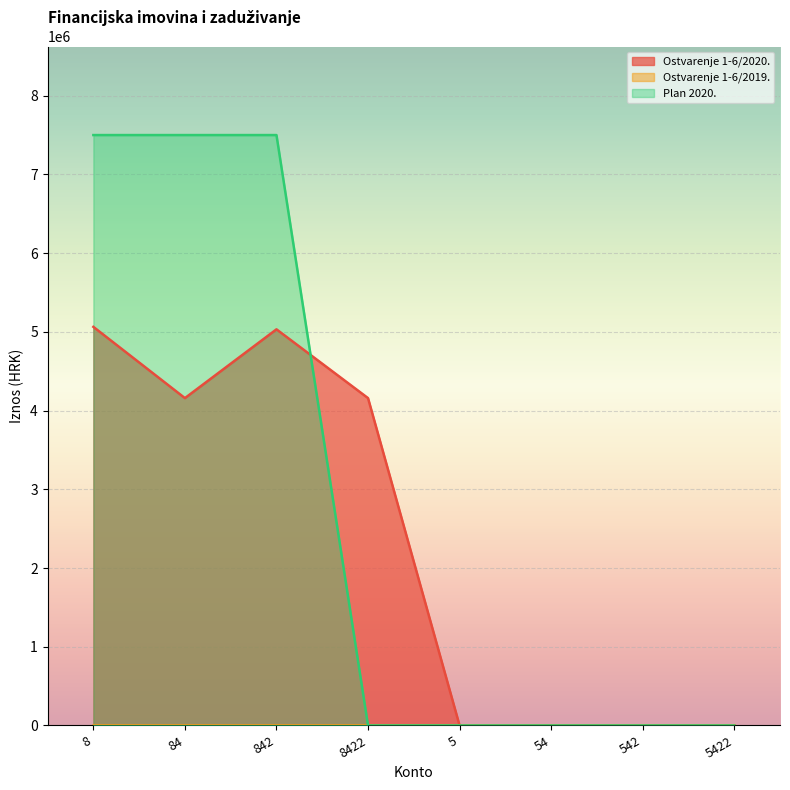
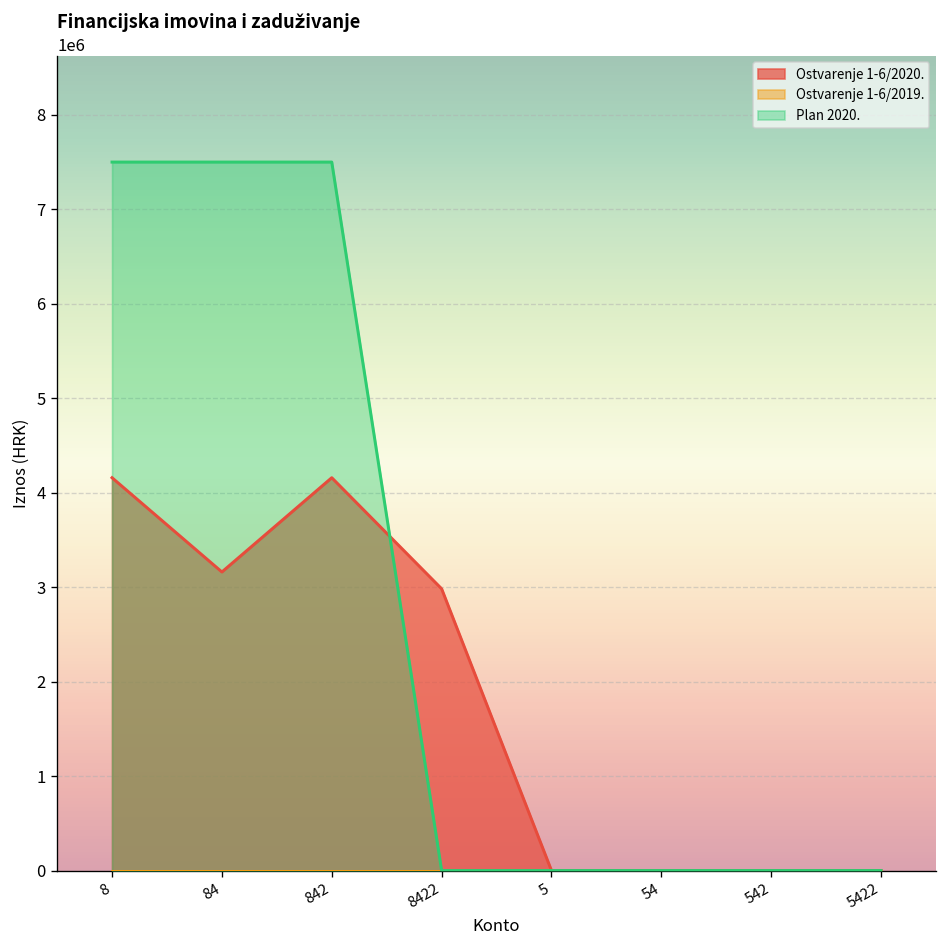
Ostvarenje 1-6/2020., 8: 5100000 -> 4200000
Ostvarenje 1-6/2020., 84: 4200000 -> 3200000
Ostvarenje 1-6/2020., 842: 5000000 -> 4200000
Ostvarenje 1-6/2020., 8422: 4200000 -> 3000000
